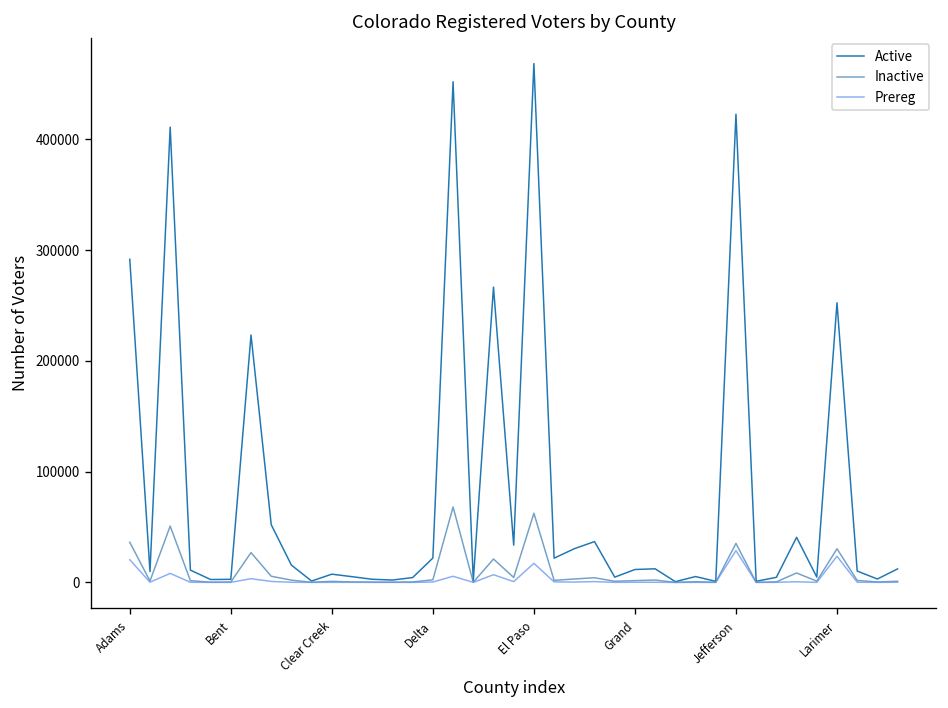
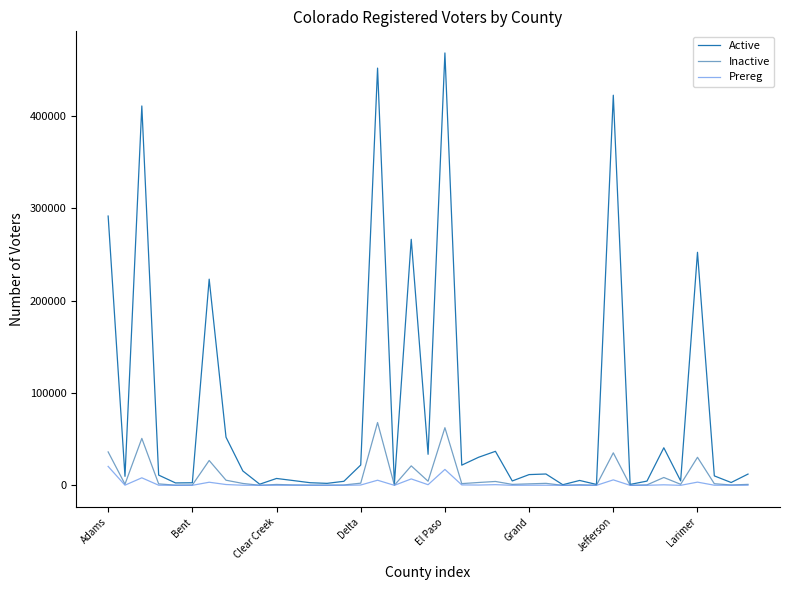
Prereg, Jefferson: 30000 -> 10000
Prereg, Larimer: 20000 -> 0
